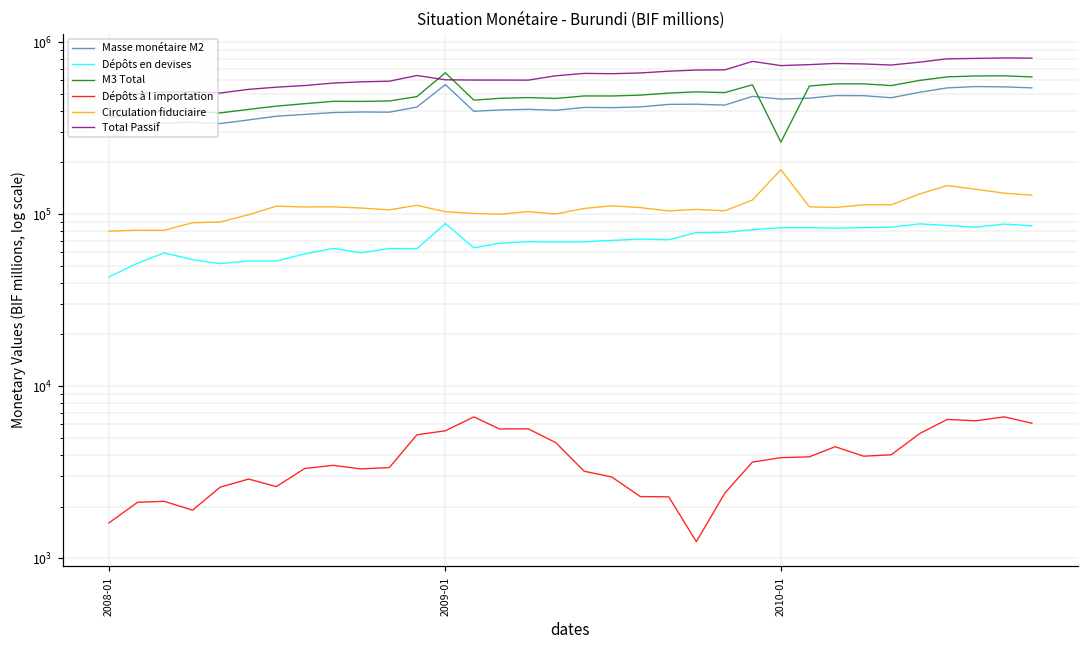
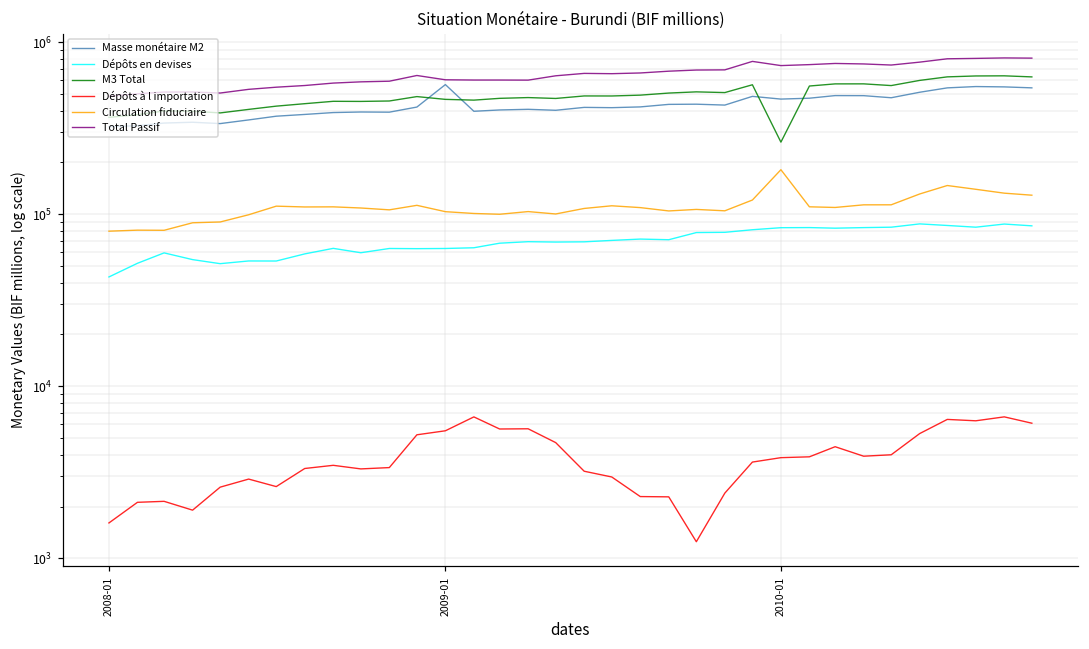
Dépôts en devises, 2009-01: 90000 -> 63000
M3 Total, 2009-01: 660000 -> 460000
